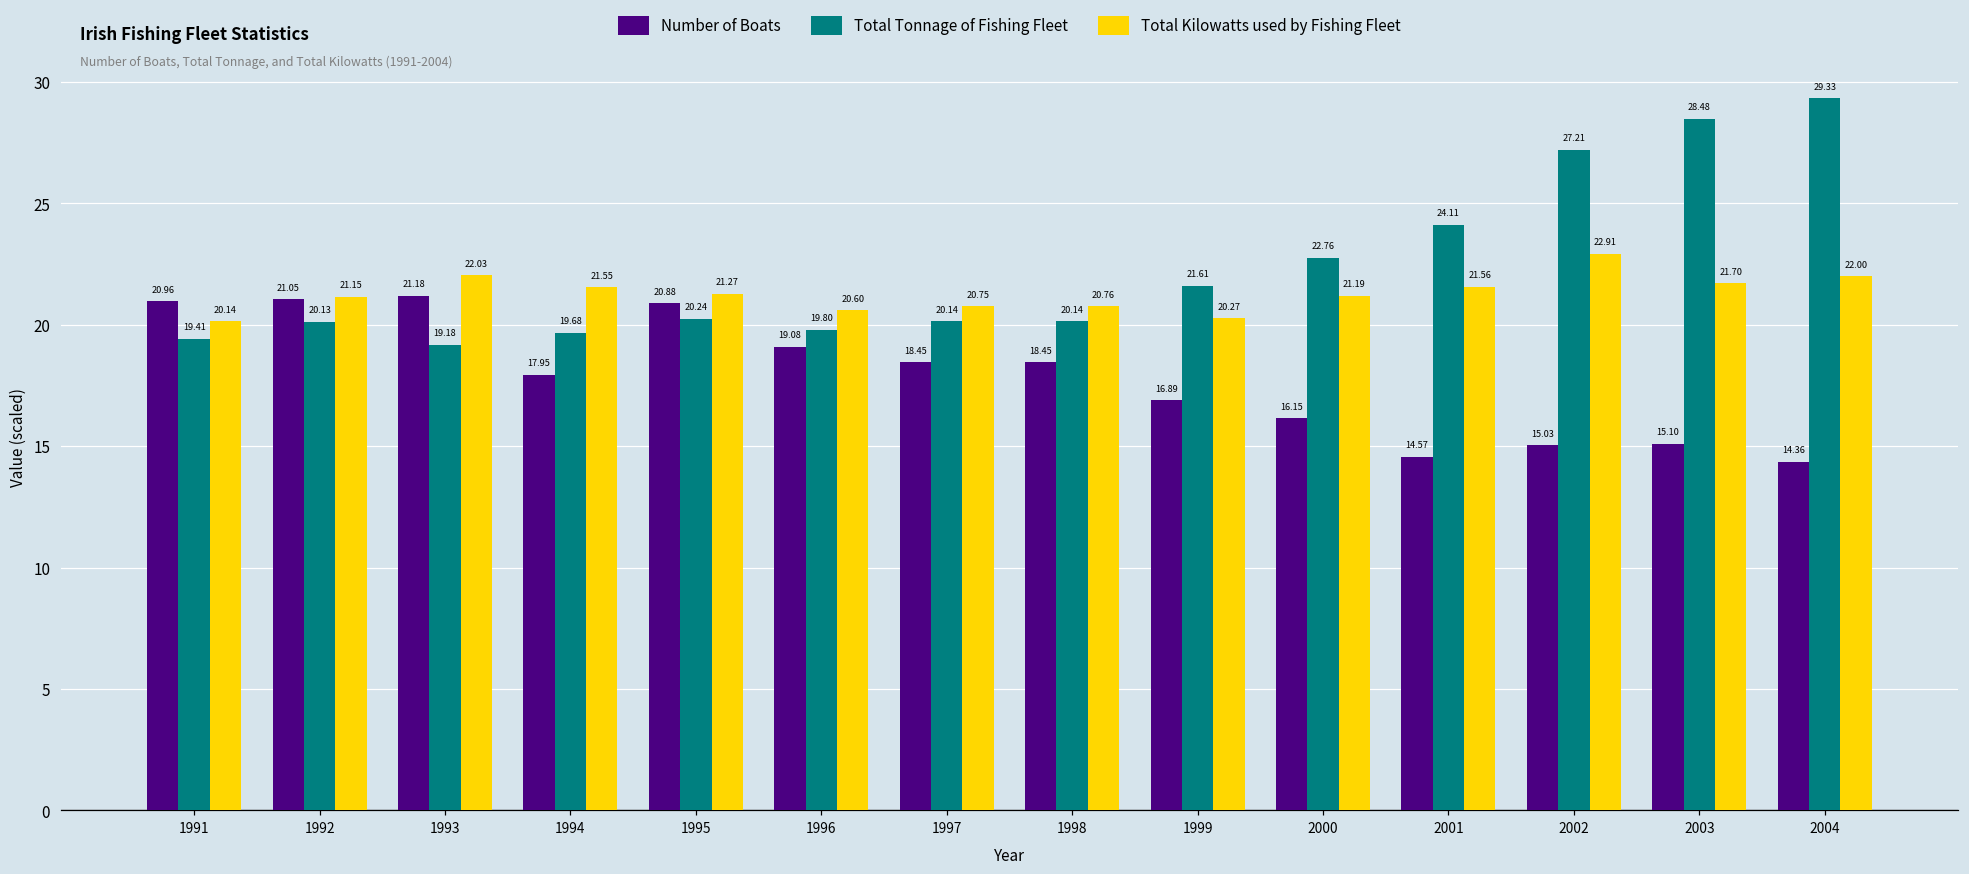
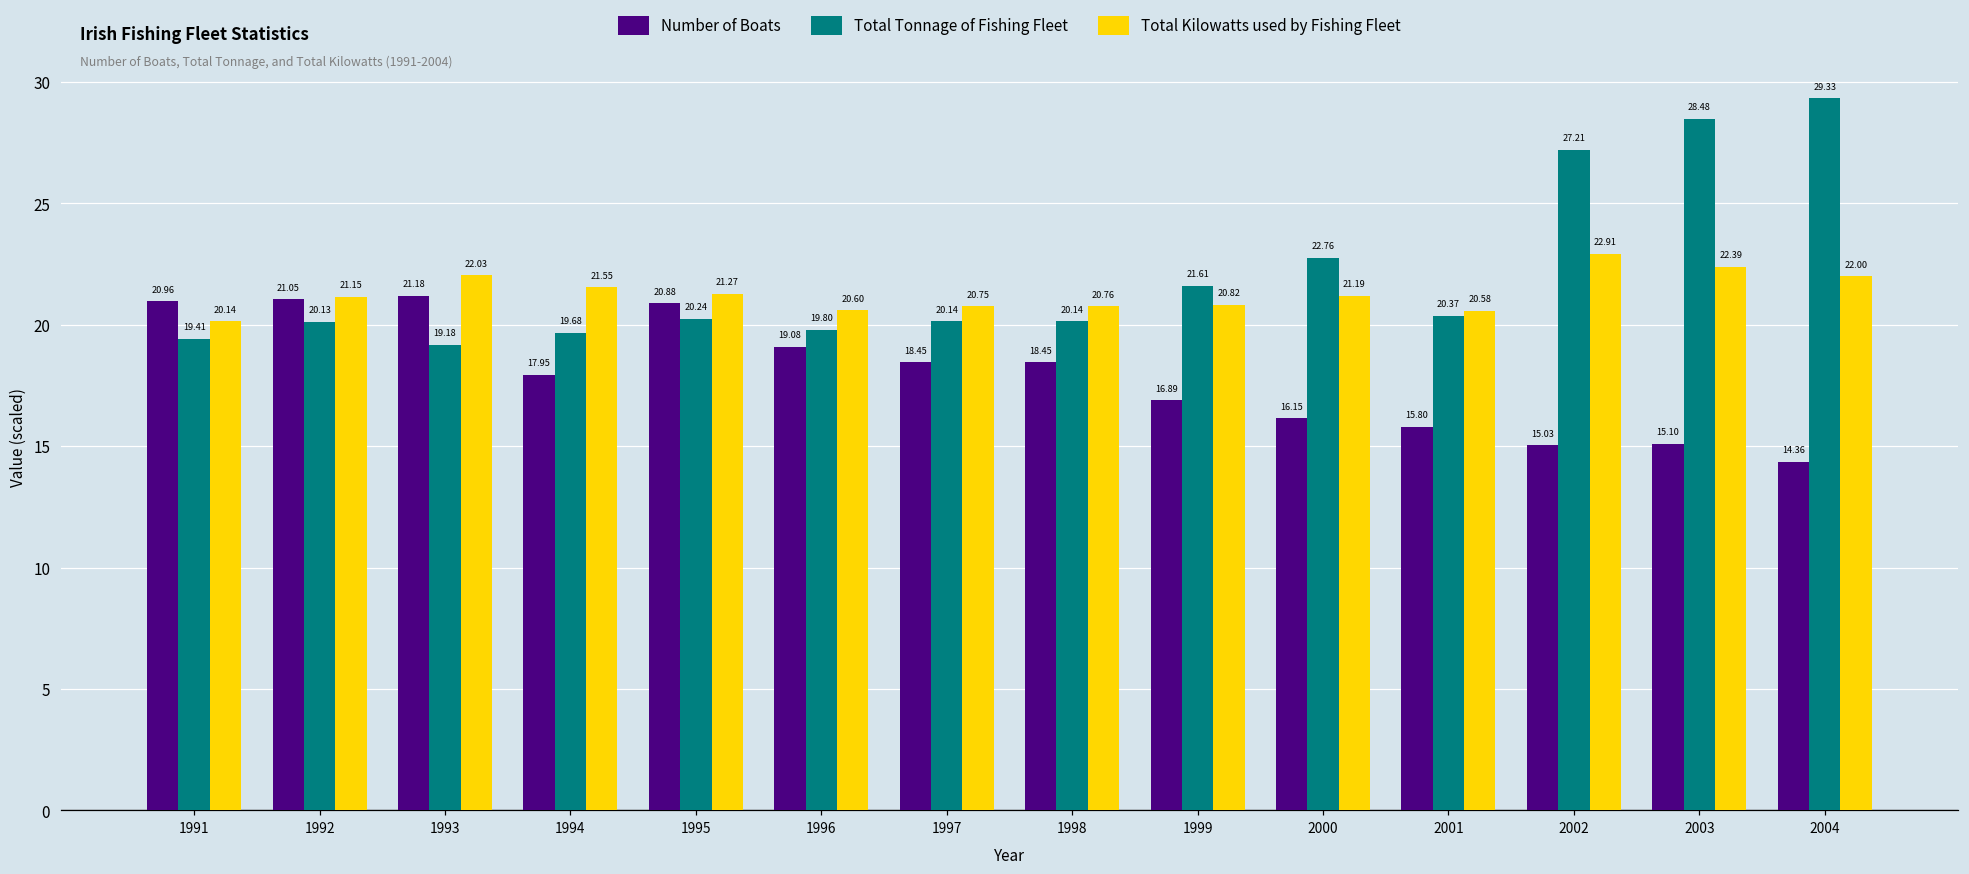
Total Kilowatts used by Fishing Fleet, 1999: 20.27 -> 20.82
Number of Boats, 2001: 14.57 -> 15.80
Total Tonnage of Fishing Fleet, 2001: 24.11 -> 20.37
Total Kilowatts used by Fishing Fleet, 2001: 21.56 -> 20.58
Total Kilowatts used by Fishing Fleet, 2003: 21.70 -> 22.39
